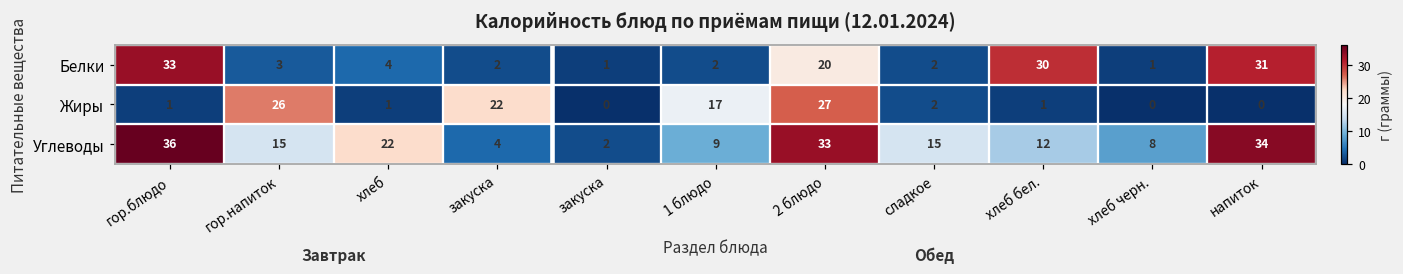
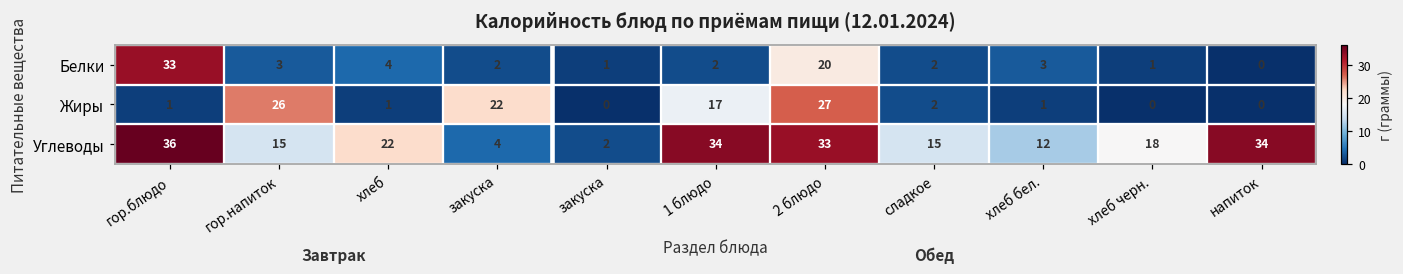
Белки, хлеб бел.: 30 -> 3
Белки, напиток: 31 -> 0
Углеводы, 1 блюдо: 9 -> 34
Углеводы, хлеб черн.: 8 -> 18
